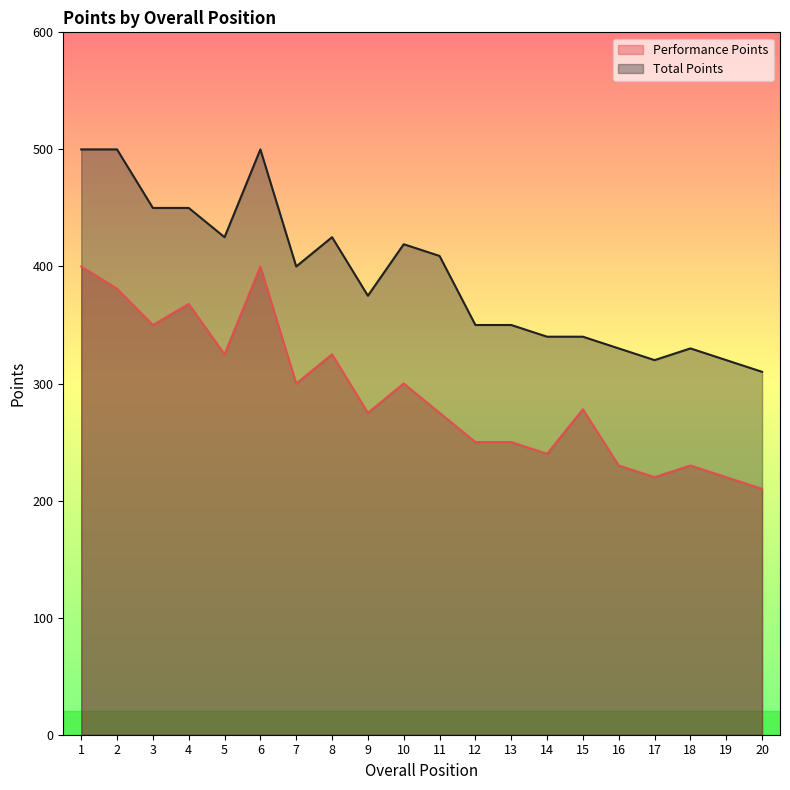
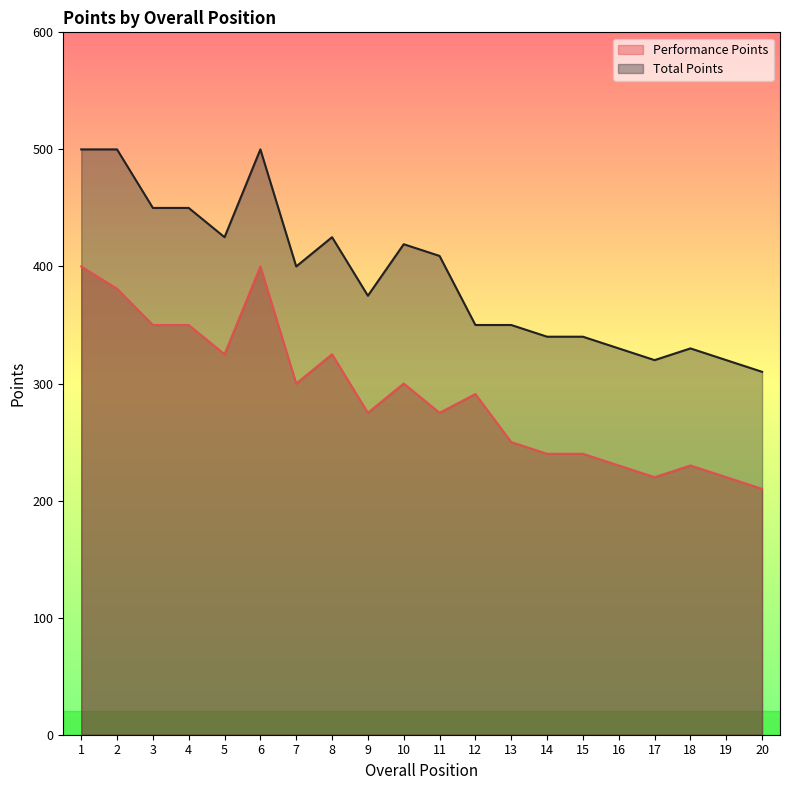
Performance Points, 4: 368 -> 350
Performance Points, 12: 250 -> 291
Performance Points, 15: 278 -> 240
